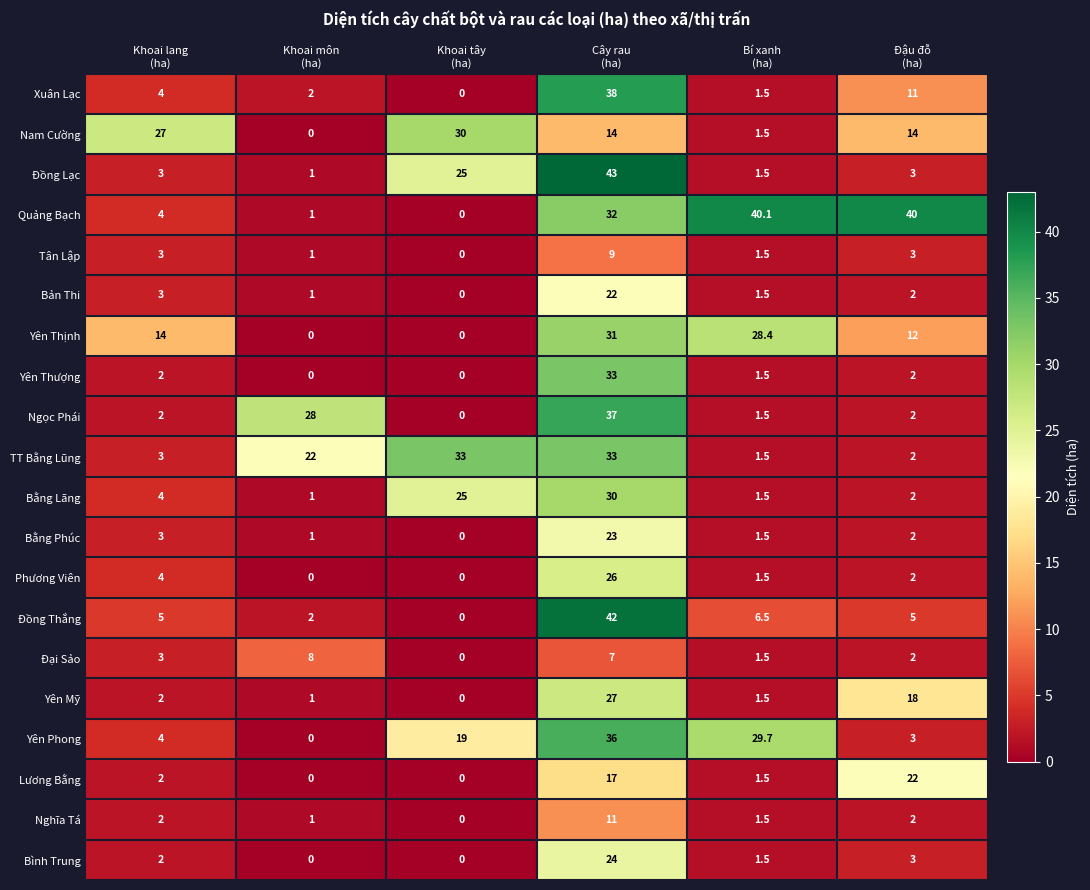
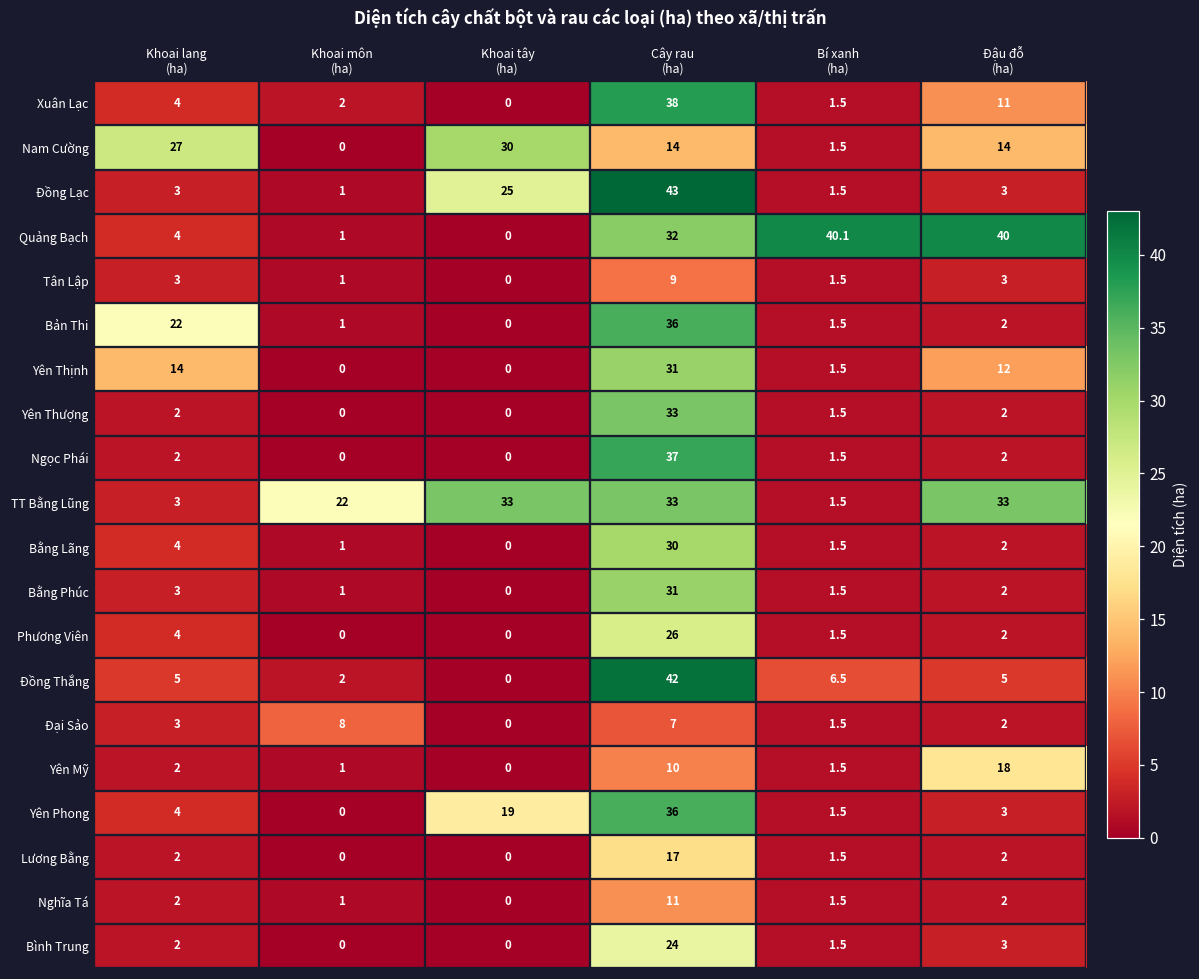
Bản Thi, Khoai lang (ha): 3 -> 22
Bản Thi, Cây rau (ha): 22 -> 36
Yên Thịnh, Bí xanh (ha): 28.4 -> 1.5
Ngọc Phái, Khoai môn (ha): 28 -> 0
TT Bằng Lũng, Đậu đỗ (ha): 2 -> 33
Bằng Lãng, Khoai tây (ha): 25 -> 0
Bằng Phúc, Cây rau (ha): 23 -> 31
Yên Mỹ, Cây rau (ha): 27 -> 10
Yên Phong, Bí xanh (ha): 29.7 -> 1.5
Lương Bằng, Đậu đỗ (ha): 22 -> 2
